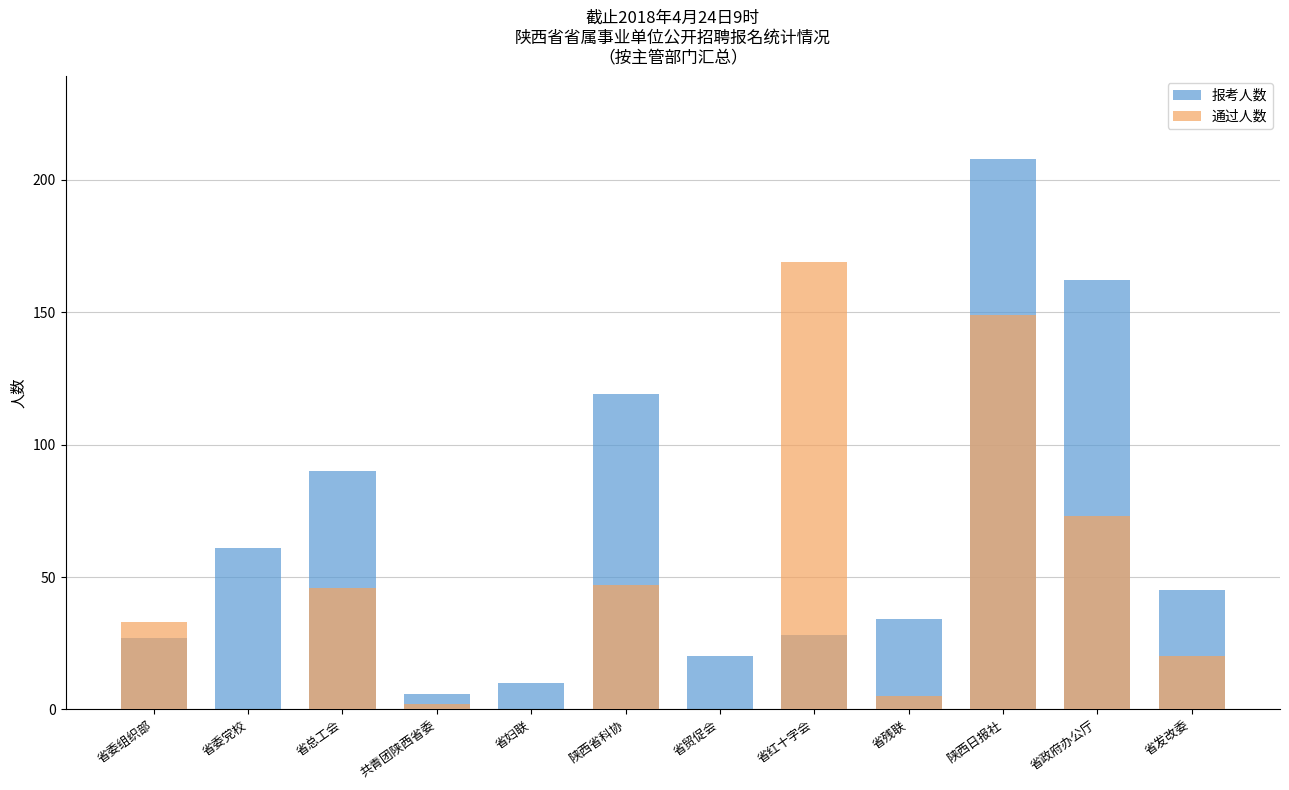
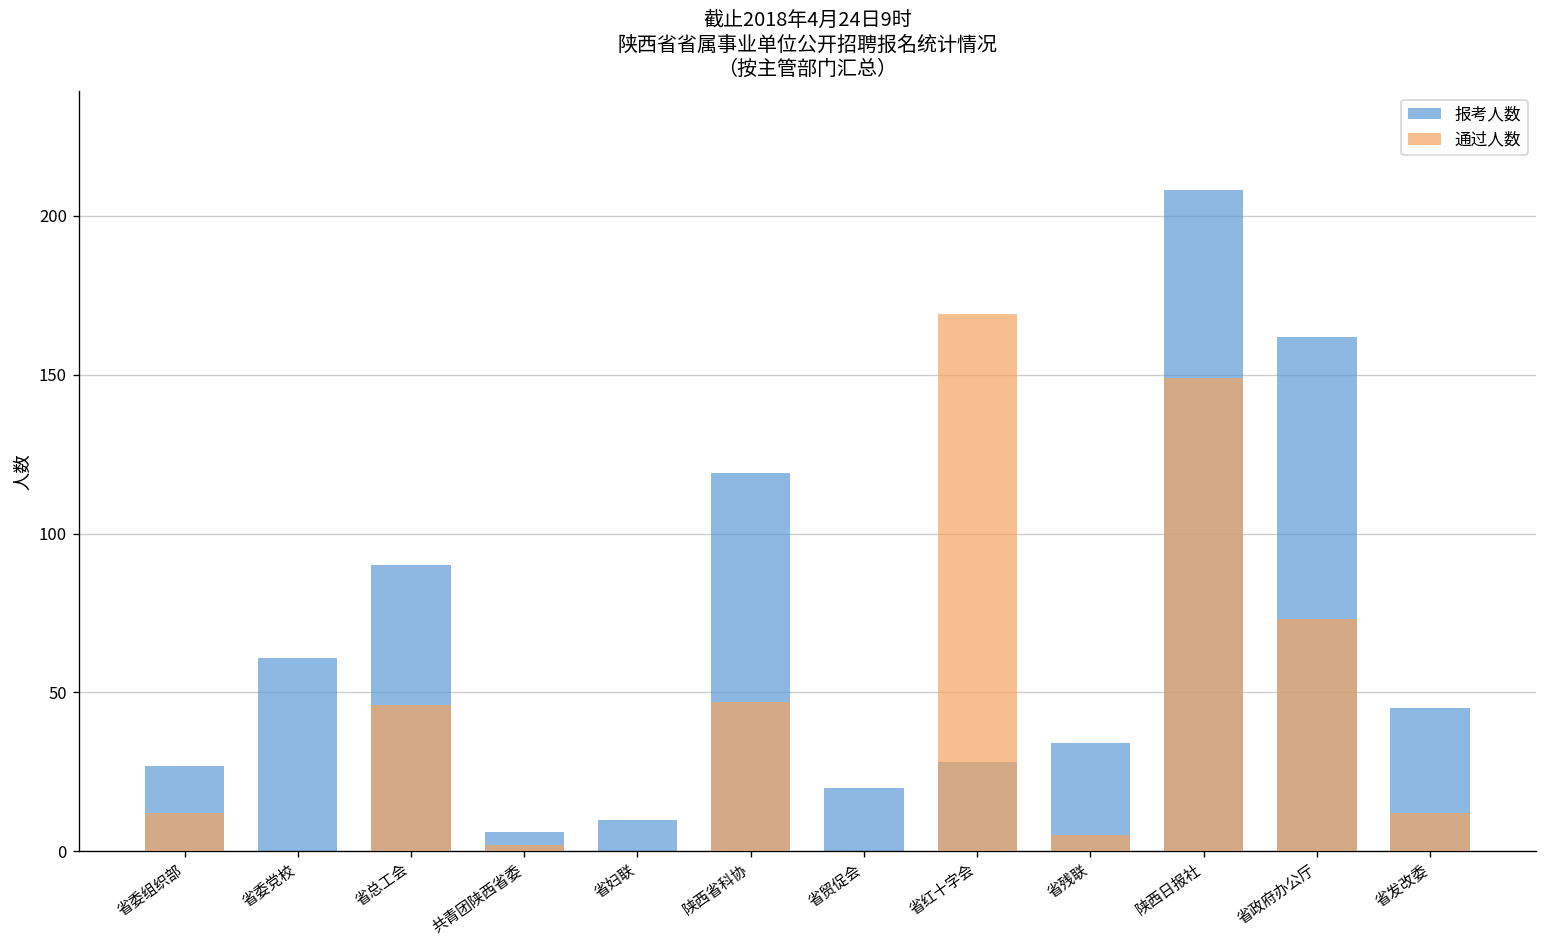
通过人数, 省委组织部: 33 -> 12
通过人数, 省发改委: 20 -> 12
